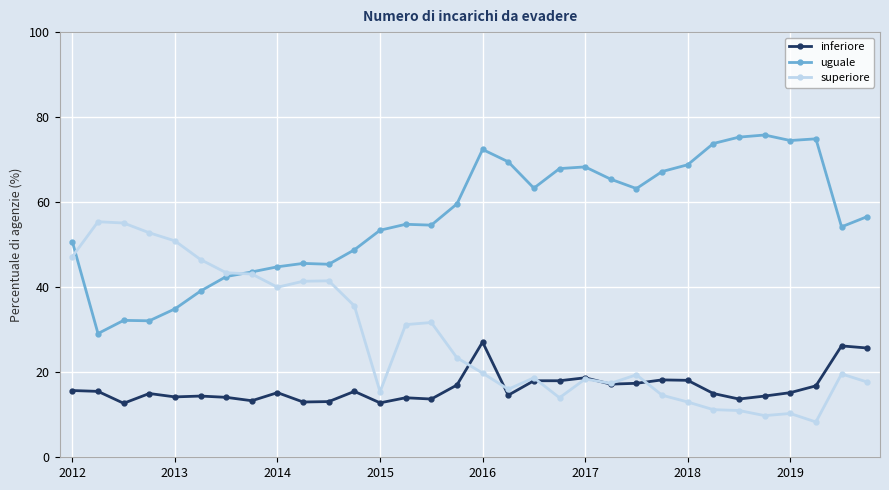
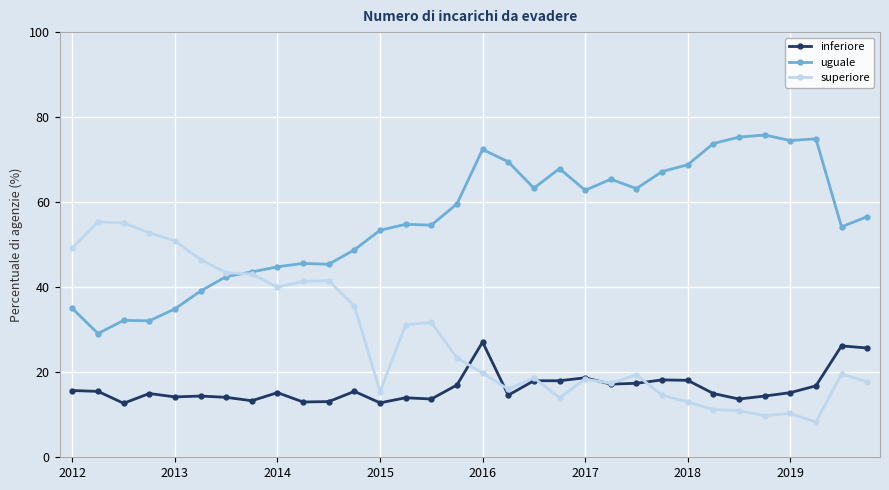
uguale, 2012: 51 -> 35
superiore, 2012: 47 -> 49
uguale, 2017: 68 -> 63
